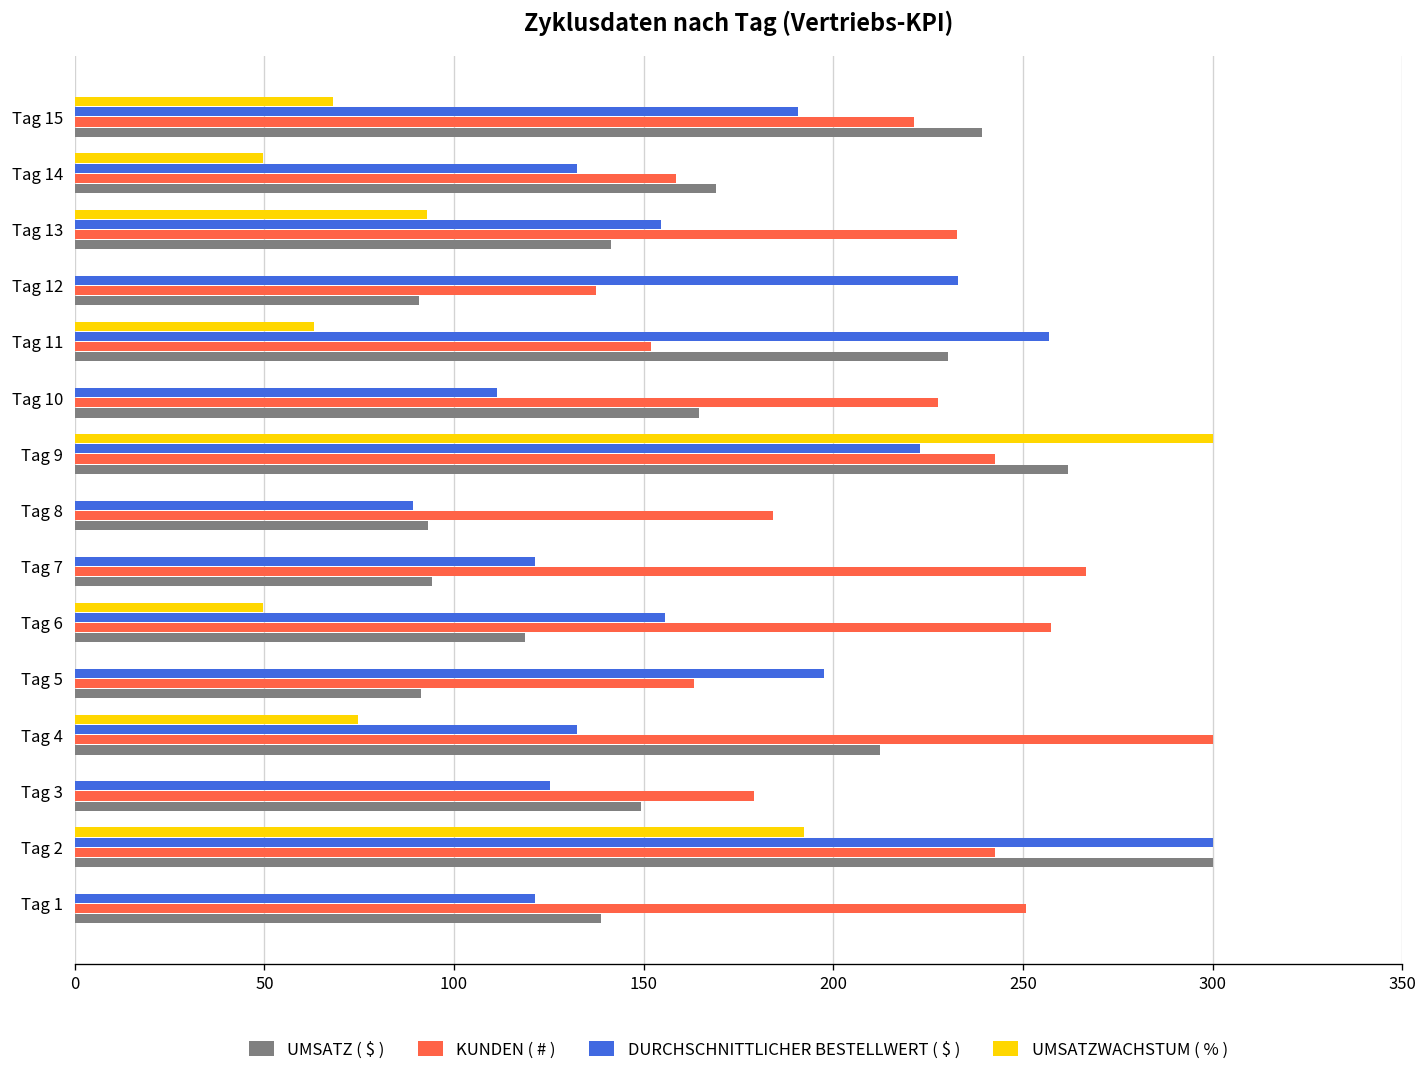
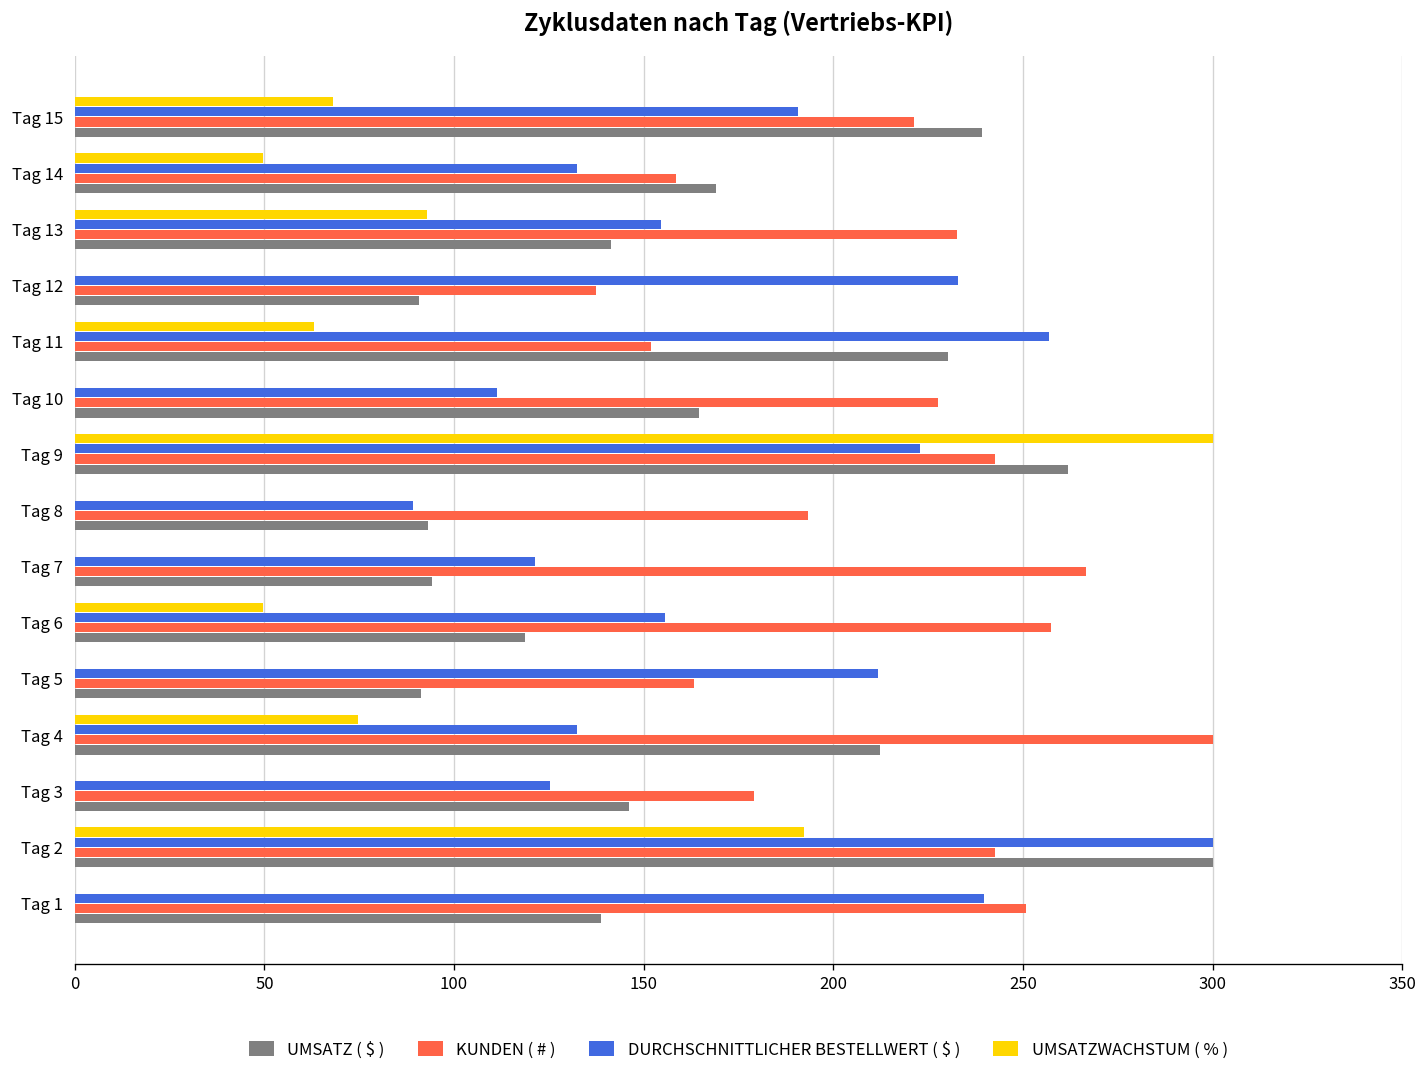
KUNDEN ( # ), Tag 8: 184 -> 193
DURCHSCHNITTLICHER BESTELLWERT ( $ ), Tag 5: 198 -> 212
UMSATZ ( $ ), Tag 3: 149 -> 146
DURCHSCHNITTLICHER BESTELLWERT ( $ ), Tag 1: 121 -> 240
